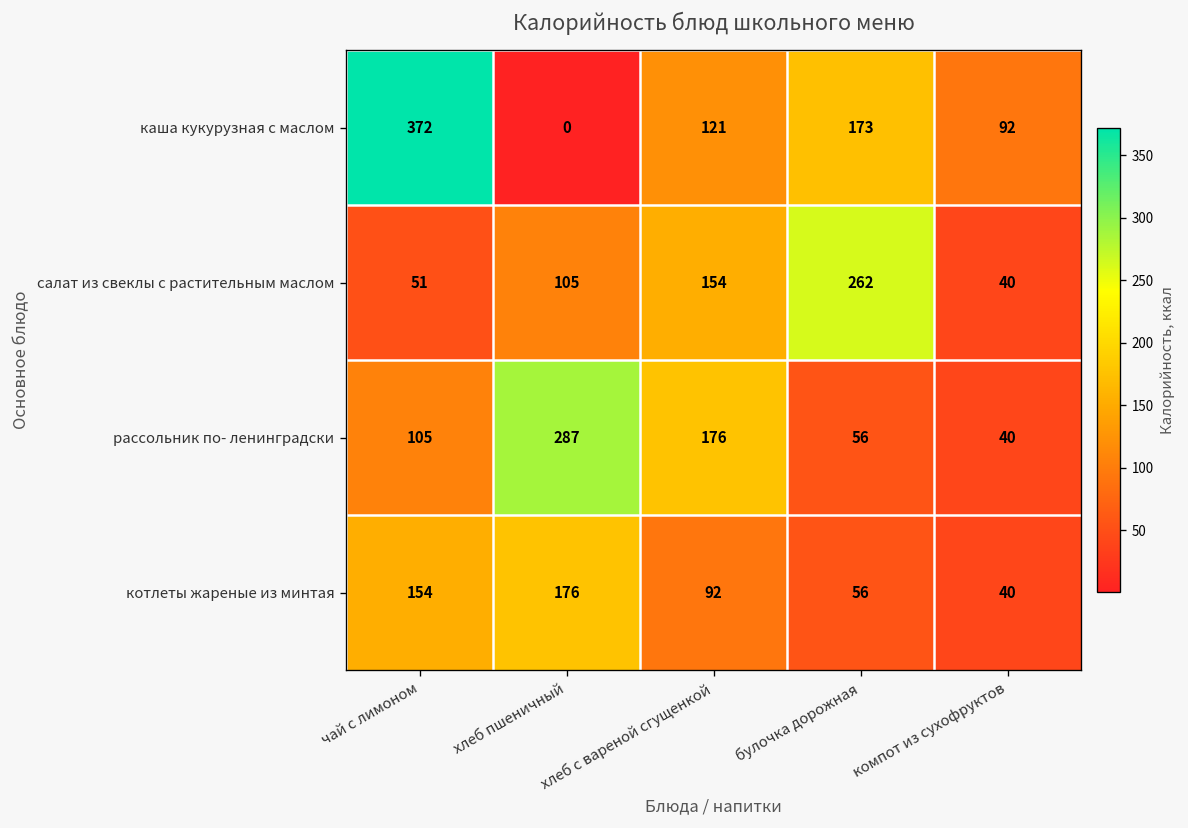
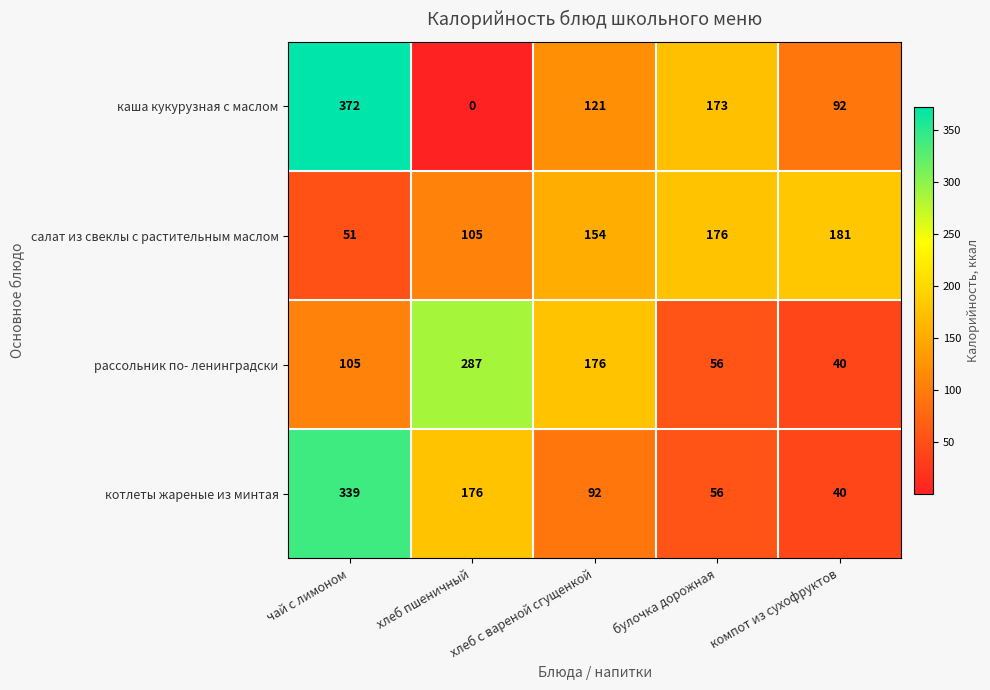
салат из свеклы с растительным маслом, булочка дорожная: 262 -> 176
салат из свеклы с растительным маслом, компот из сухофруктов: 40 -> 181
котлеты жареные из минтая, чай с лимоном: 154 -> 339
